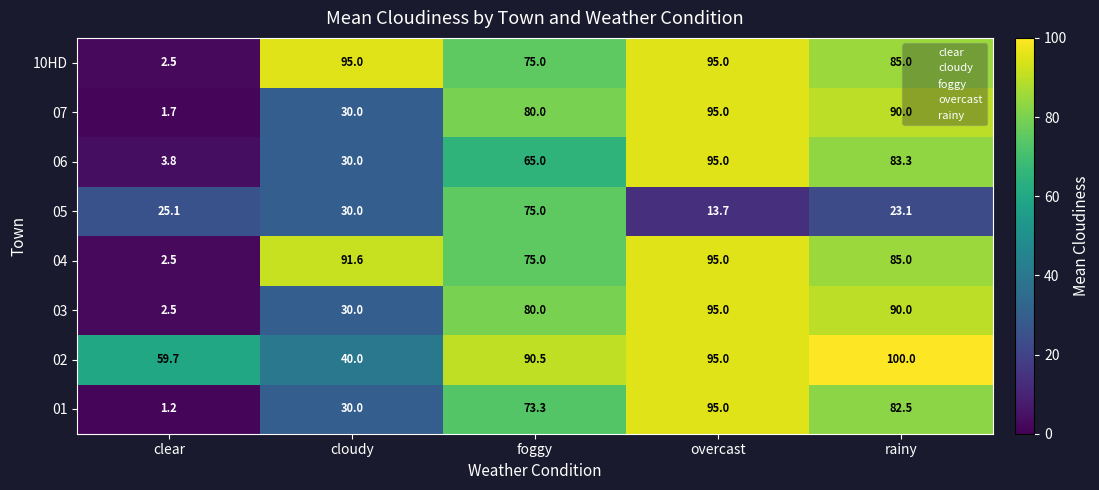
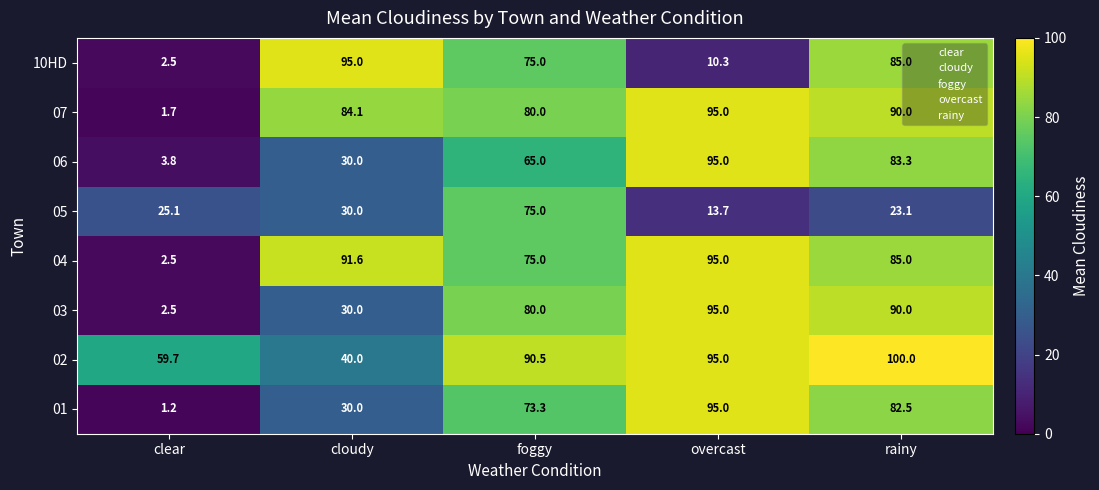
10HD, overcast: 95.0 -> 10.3
07, cloudy: 30.0 -> 84.1
